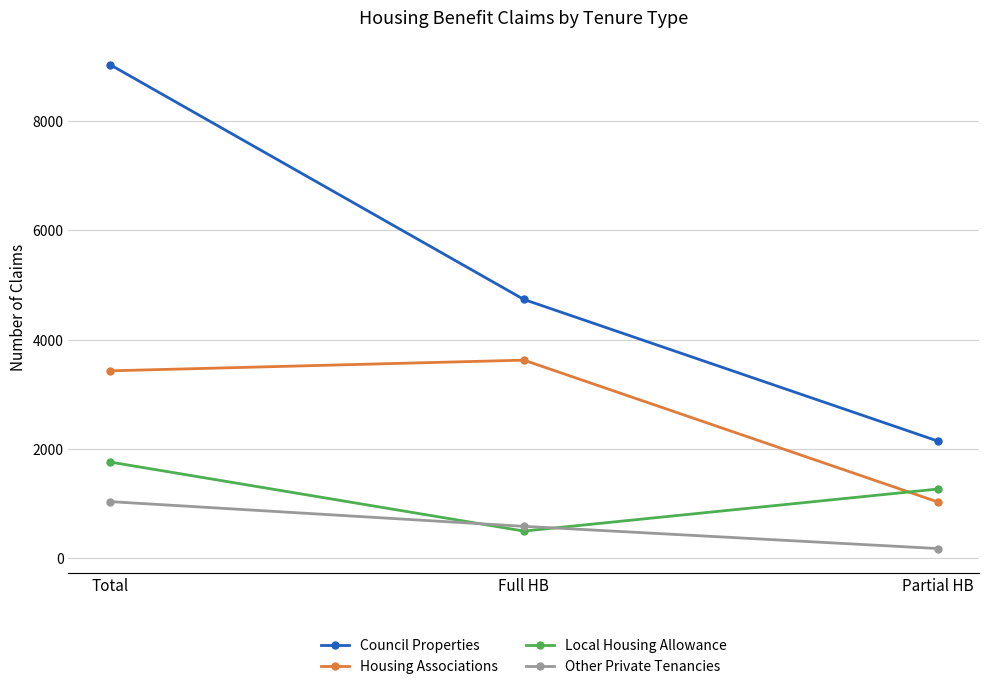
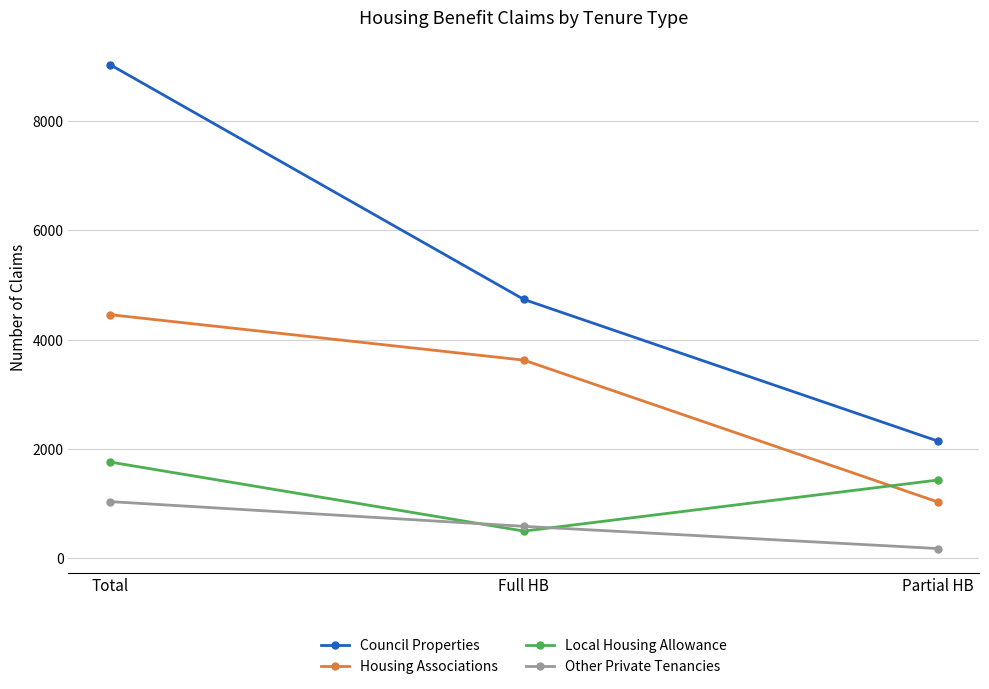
Housing Associations, Total: 3400 -> 4500
Local Housing Allowance, Partial HB: 1300 -> 1400
